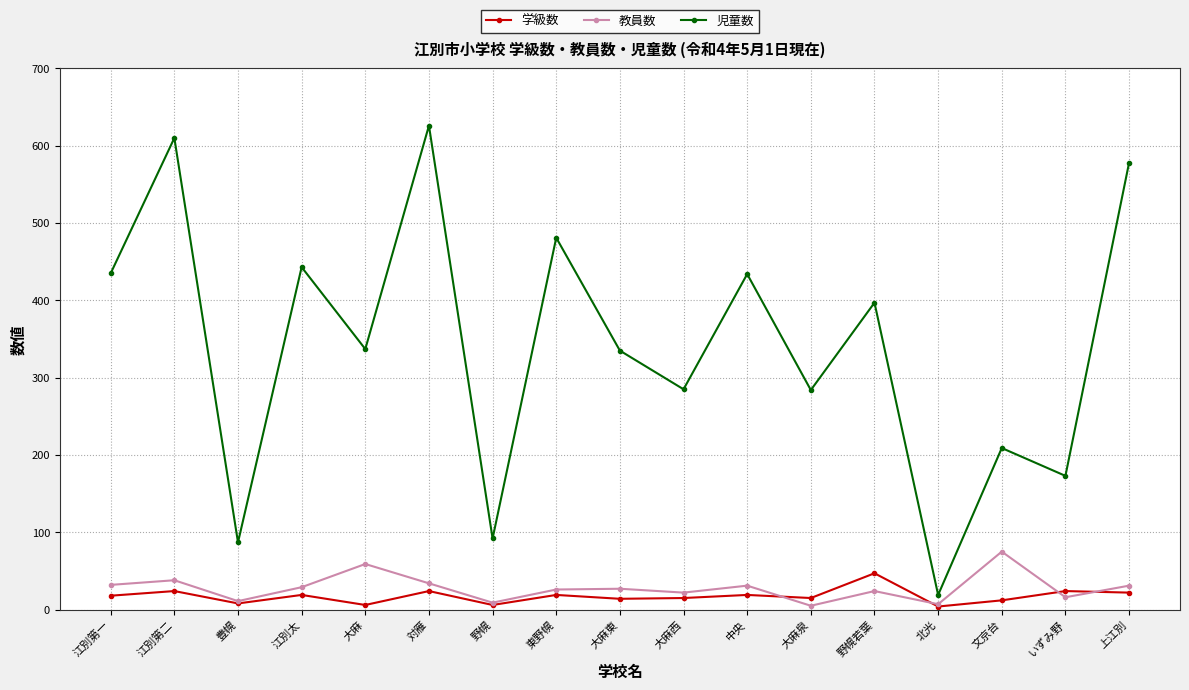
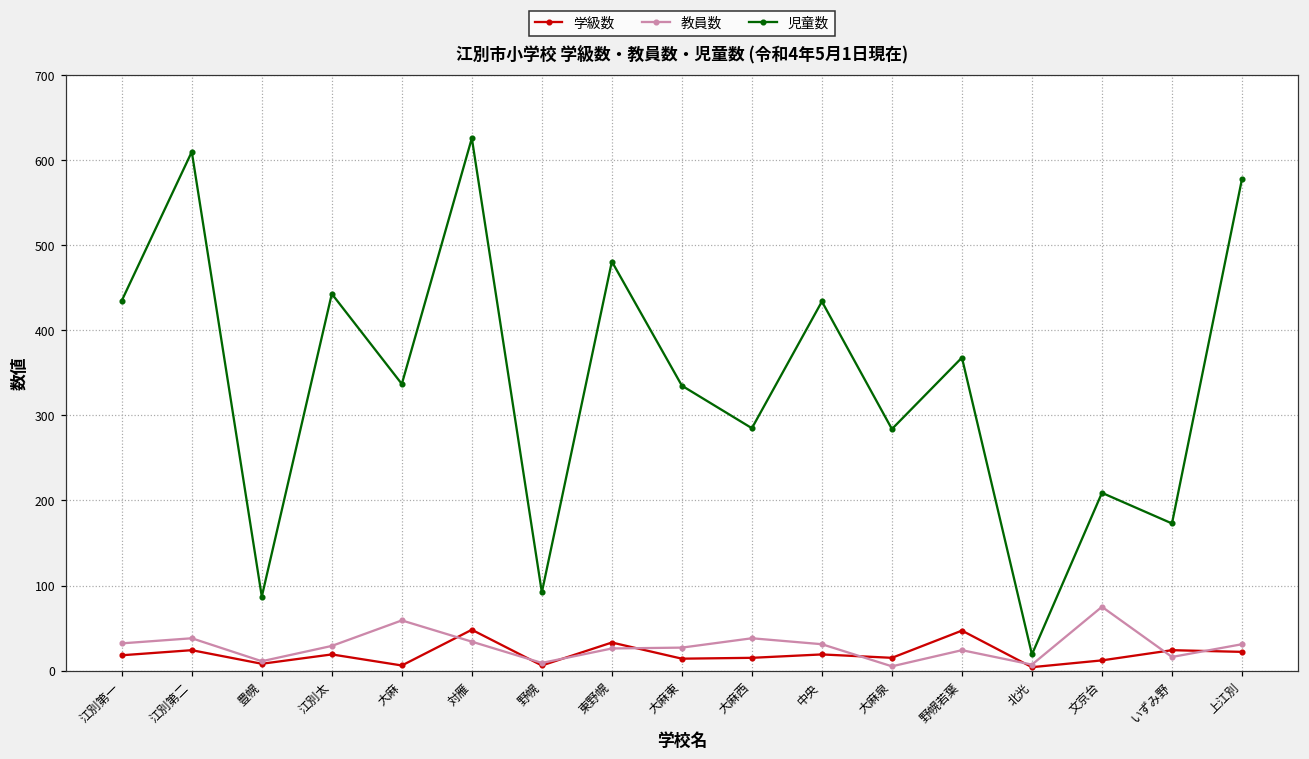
学級数, 対雁: 20 -> 50
学級数, 東野幌: 20 -> 30
教員数, 大麻西: 20 -> 40
児童数, 野幌若葉: 400 -> 370
